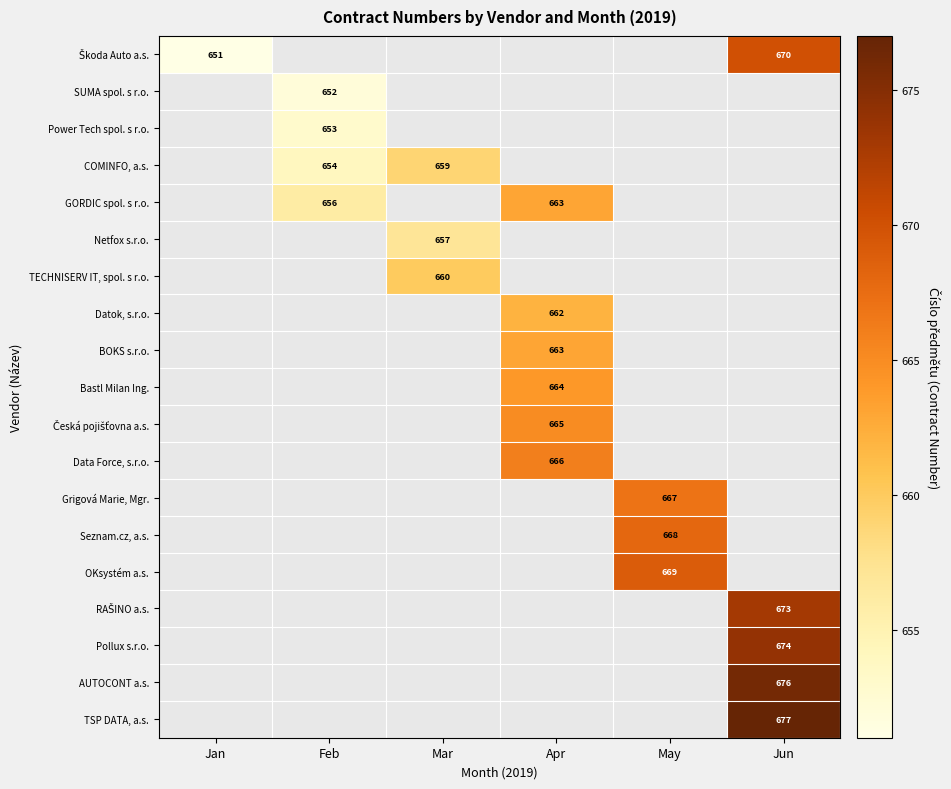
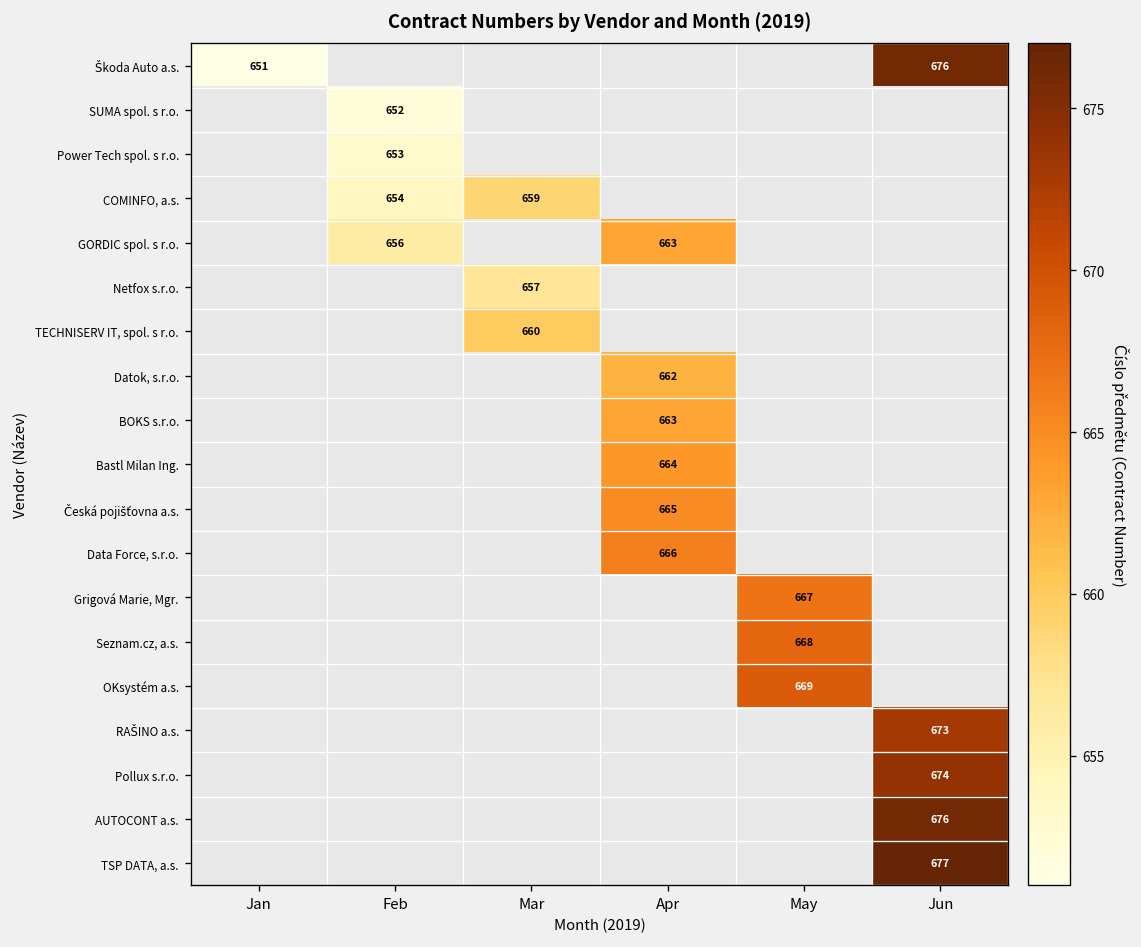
Škoda Auto a.s., Jun: 670 -> 676
